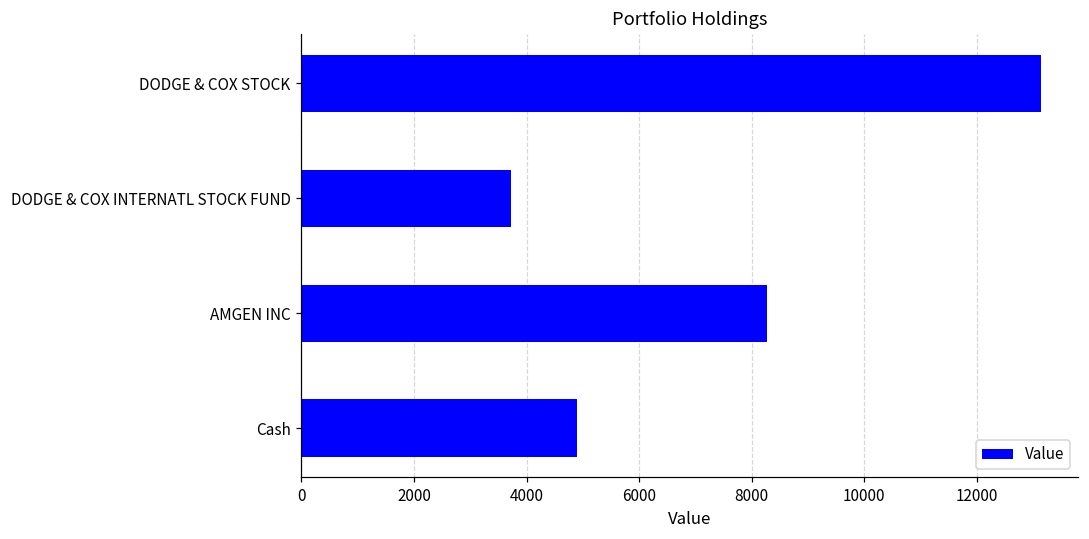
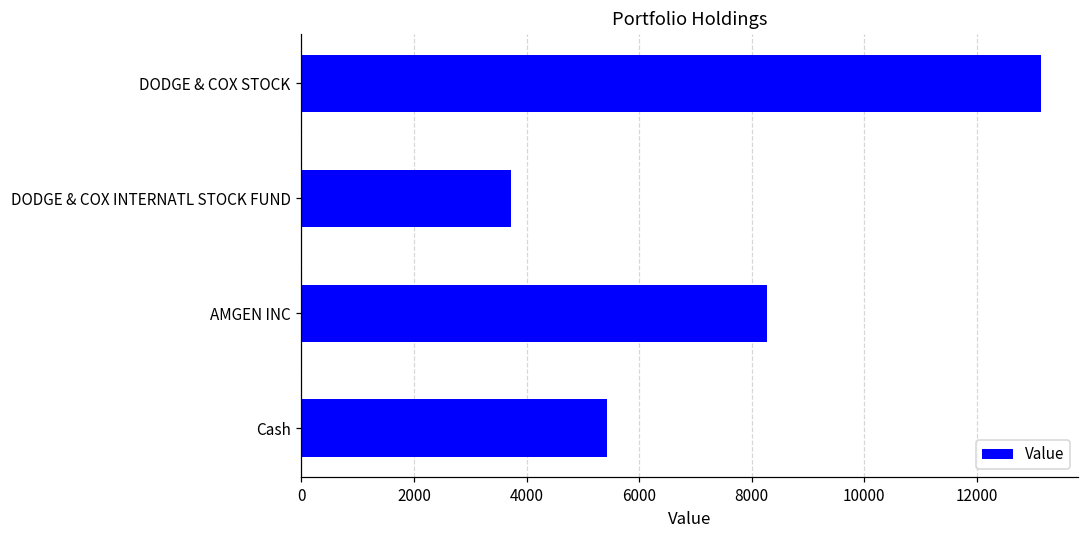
Cash: 4900 -> 5400
